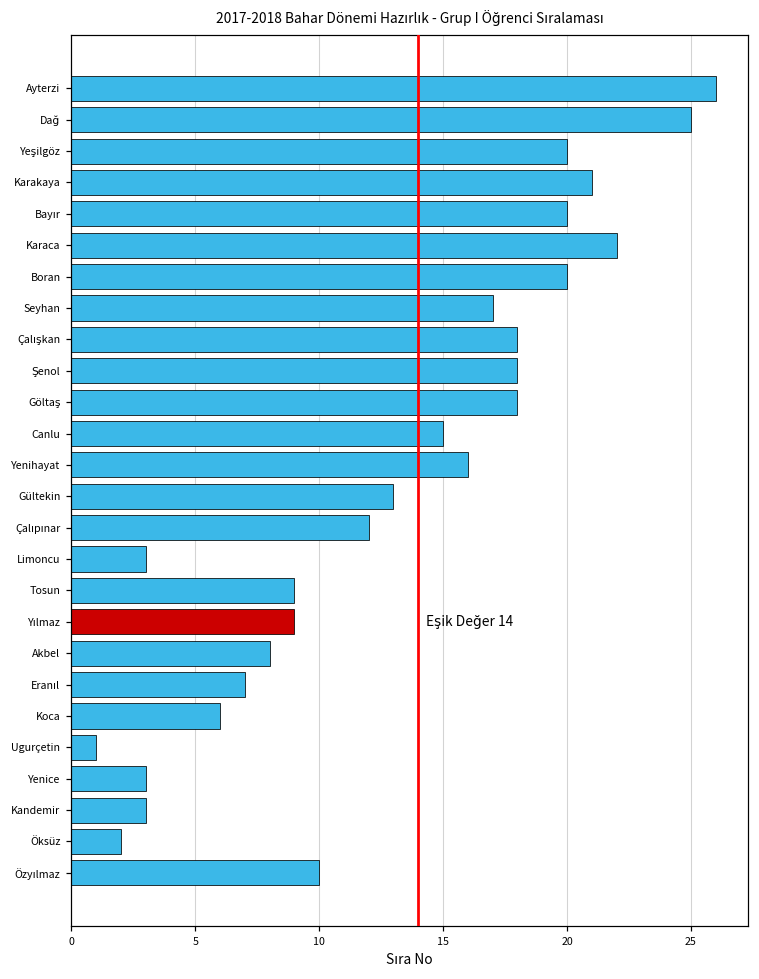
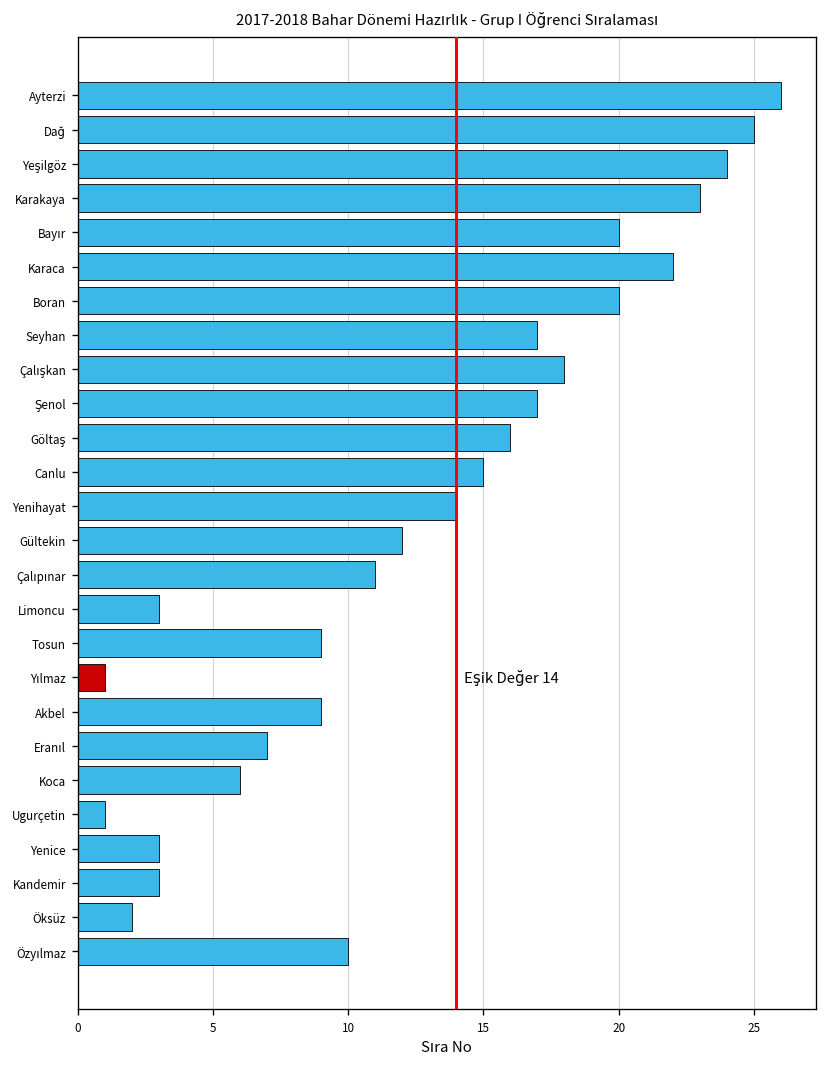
Yeşilgöz: 20 -> 24
Karakaya: 21 -> 23
Şenol: 18 -> 17
Göltaş: 18 -> 16
Yenihayat: 16 -> 14
Gültekin: 13 -> 12
Çalıpınar: 12 -> 11
Yılmaz: 9 -> 1
Akbel: 8 -> 9
